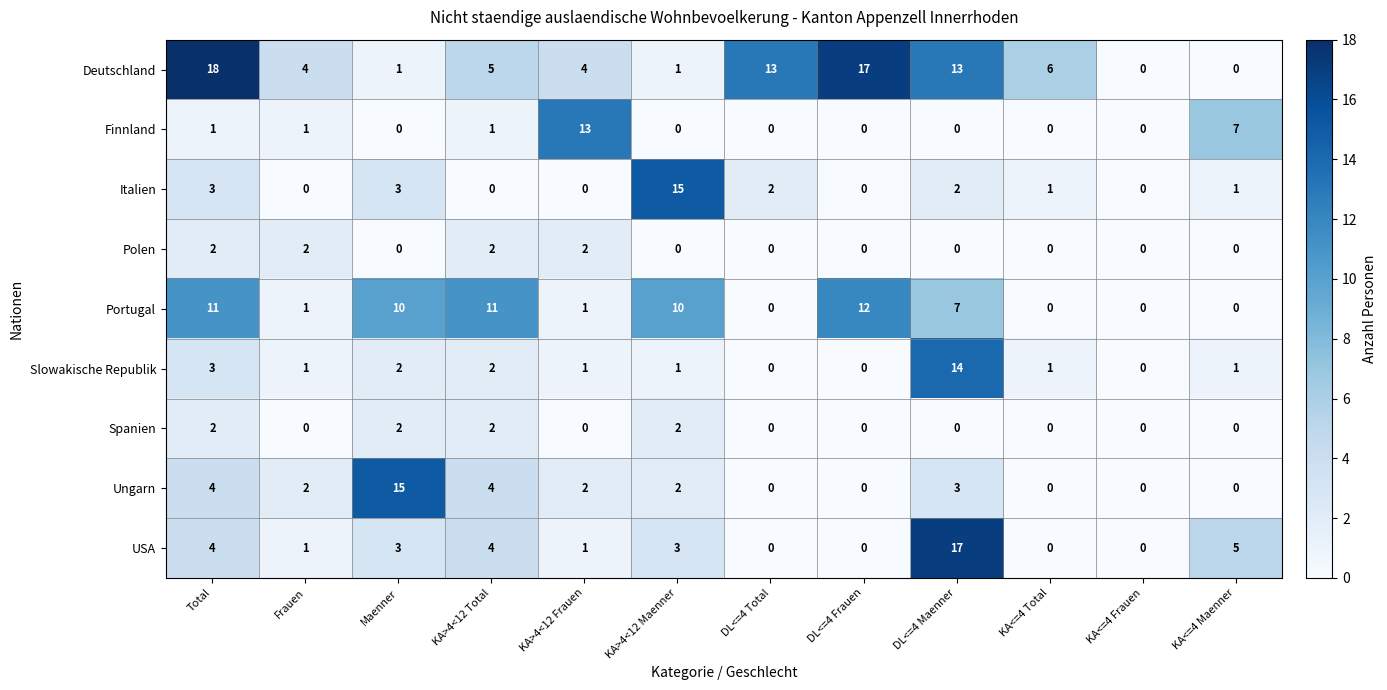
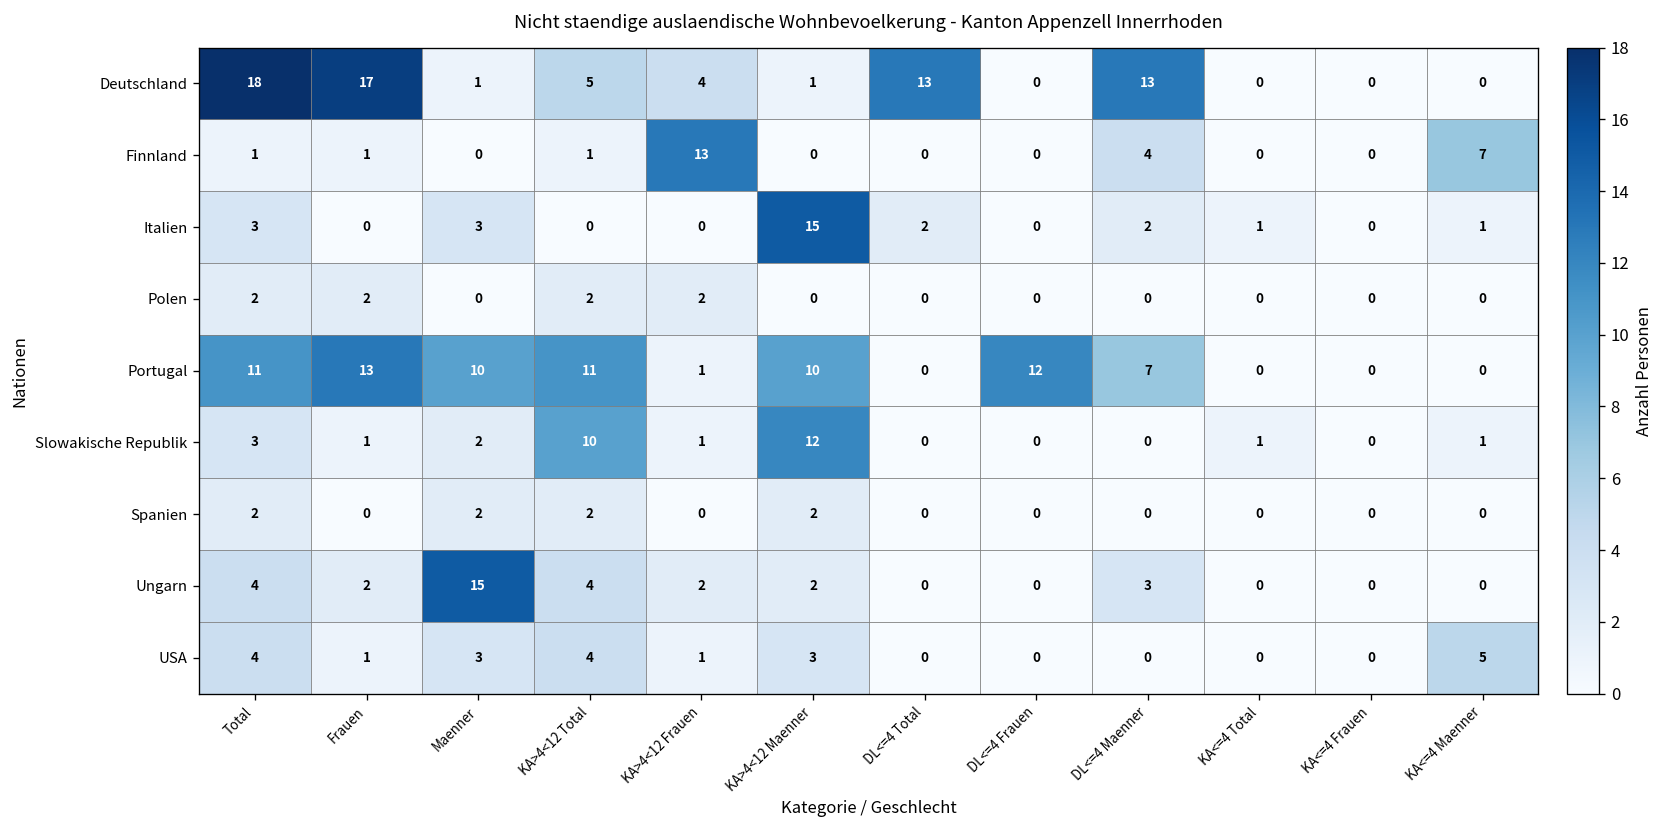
Deutschland, Frauen: 4 -> 17
Deutschland, DL<=4 Frauen: 17 -> 0
Deutschland, KA<=4 Total: 6 -> 0
Finnland, DL<=4 Maenner: 0 -> 4
Portugal, Frauen: 1 -> 13
Slowakische Republik, KA>4<12 Total: 2 -> 10
Slowakische Republik, KA>4<12 Maenner: 1 -> 12
Slowakische Republik, DL<=4 Maenner: 14 -> 0
USA, DL<=4 Maenner: 17 -> 0
